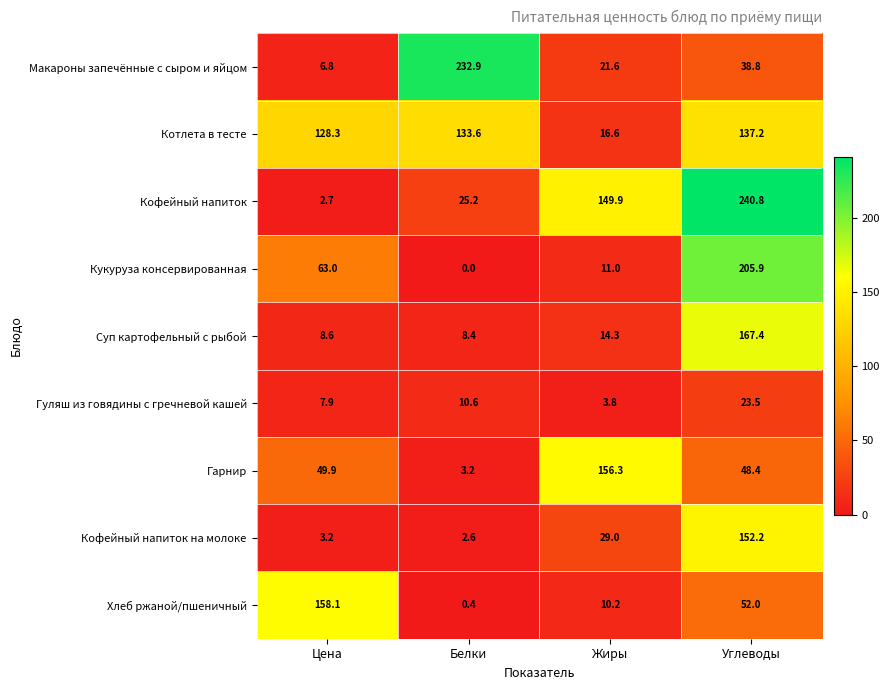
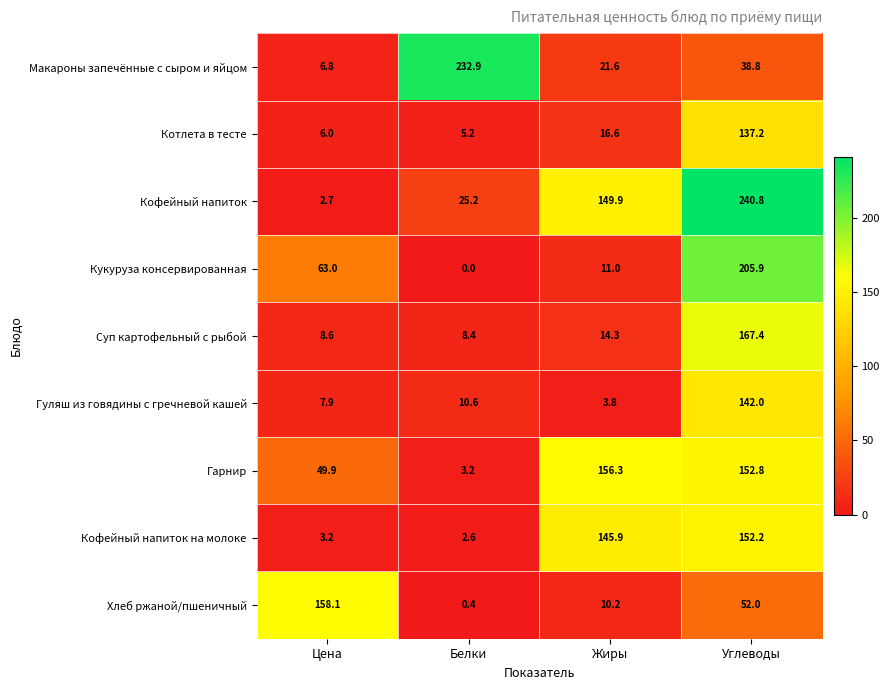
Котлета в тесте, Цена: 128.3 -> 6.0
Котлета в тесте, Белки: 133.6 -> 5.2
Гуляш из говядины с гречневой кашей, Углеводы: 23.5 -> 142.0
Гарнир, Углеводы: 48.4 -> 152.8
Кофейный напиток на молоке, Жиры: 29.0 -> 145.9
